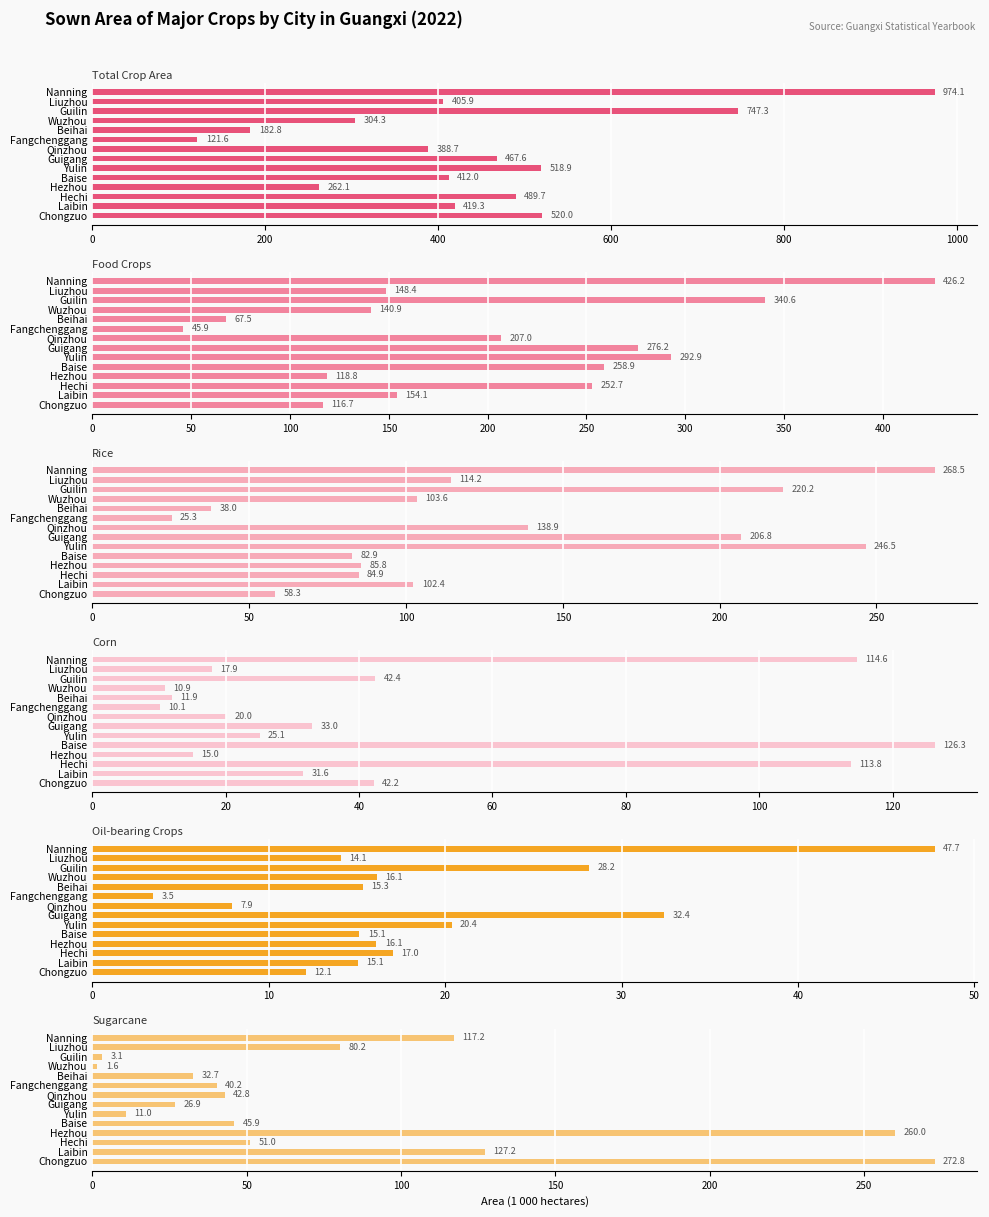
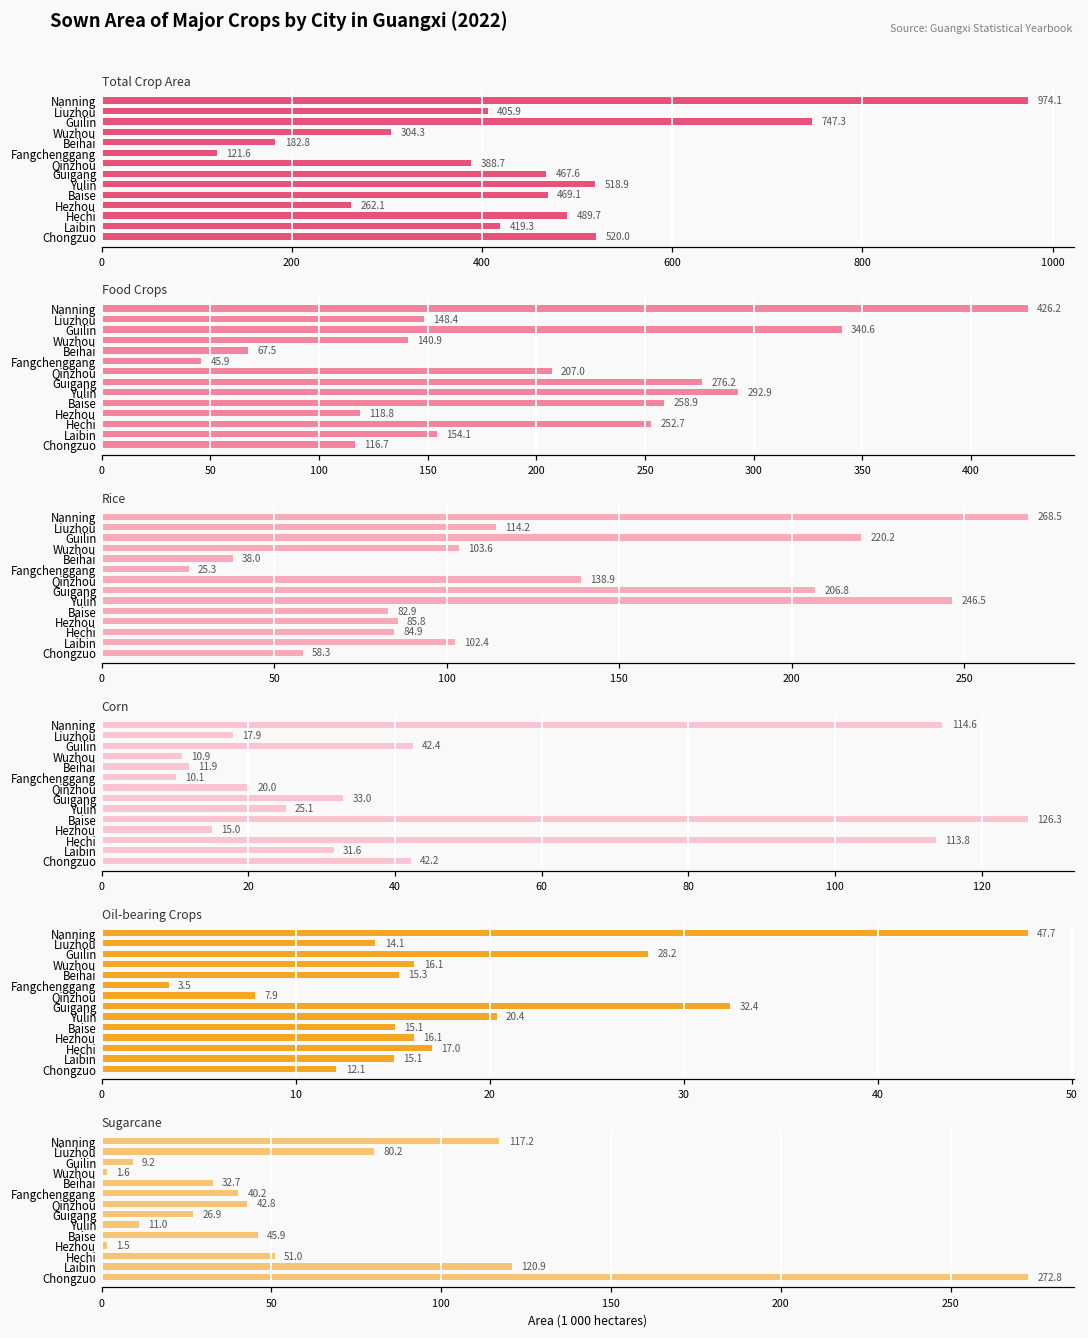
Total Crop Area, Baise: 412.0 -> 469.1
Sugarcane, Guilin: 3.1 -> 9.2
Sugarcane, Hezhou: 260.0 -> 1.5
Sugarcane, Laibin: 127.2 -> 120.9
